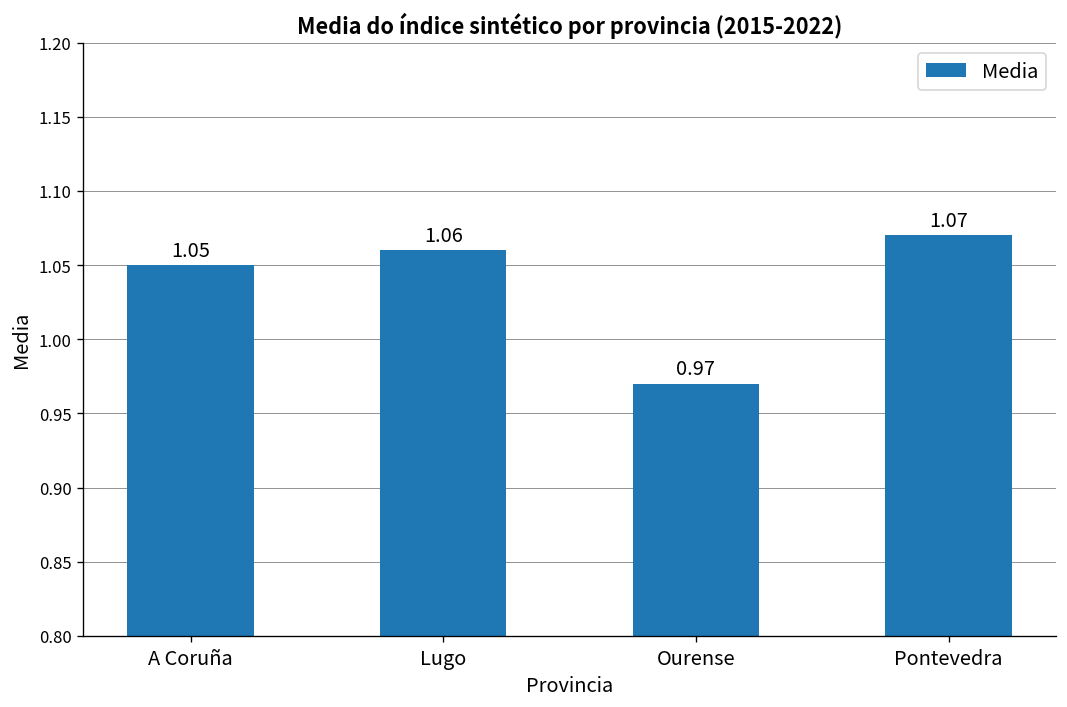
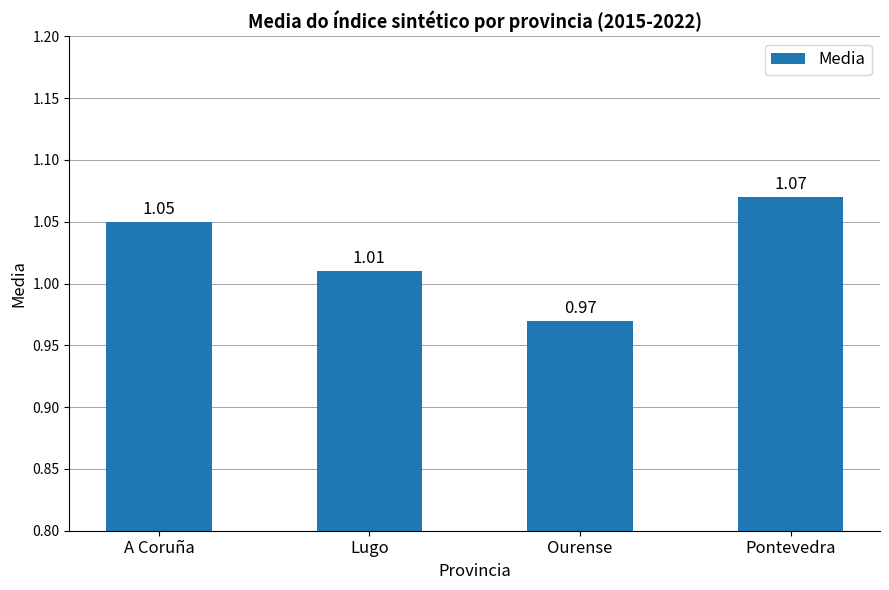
Lugo: 1.06 -> 1.01
